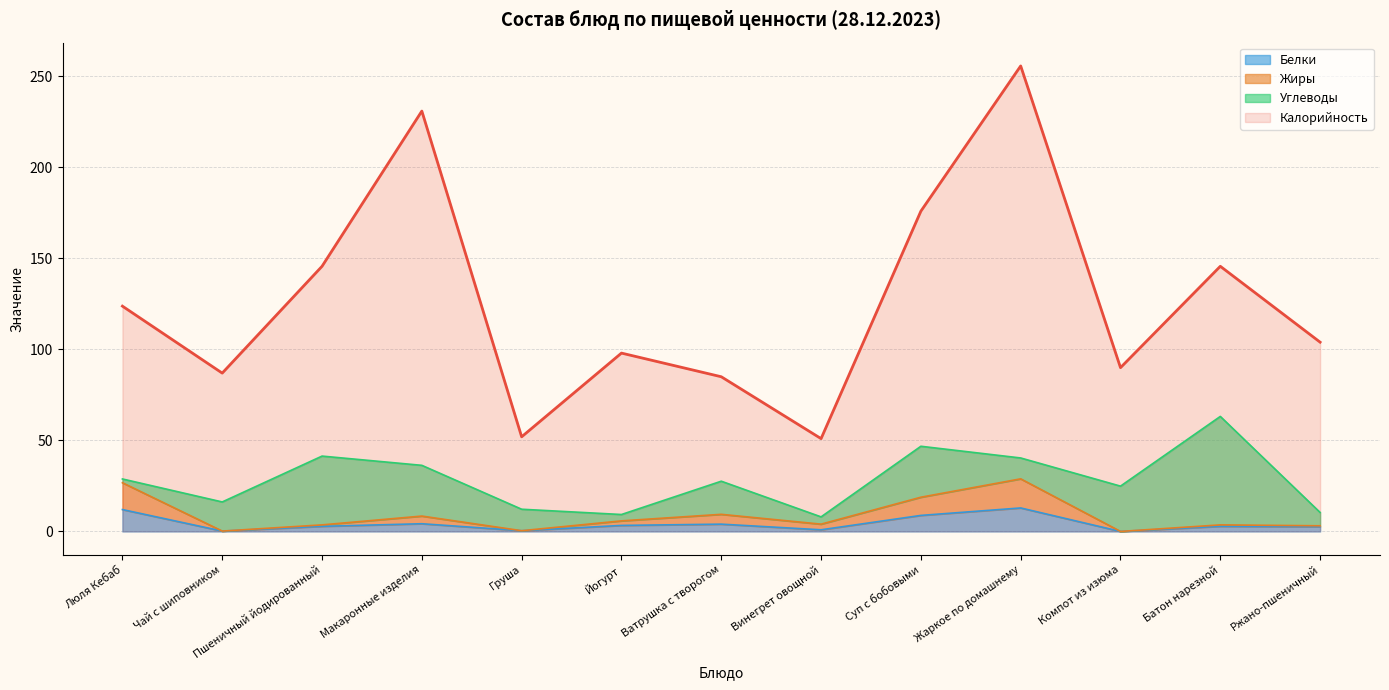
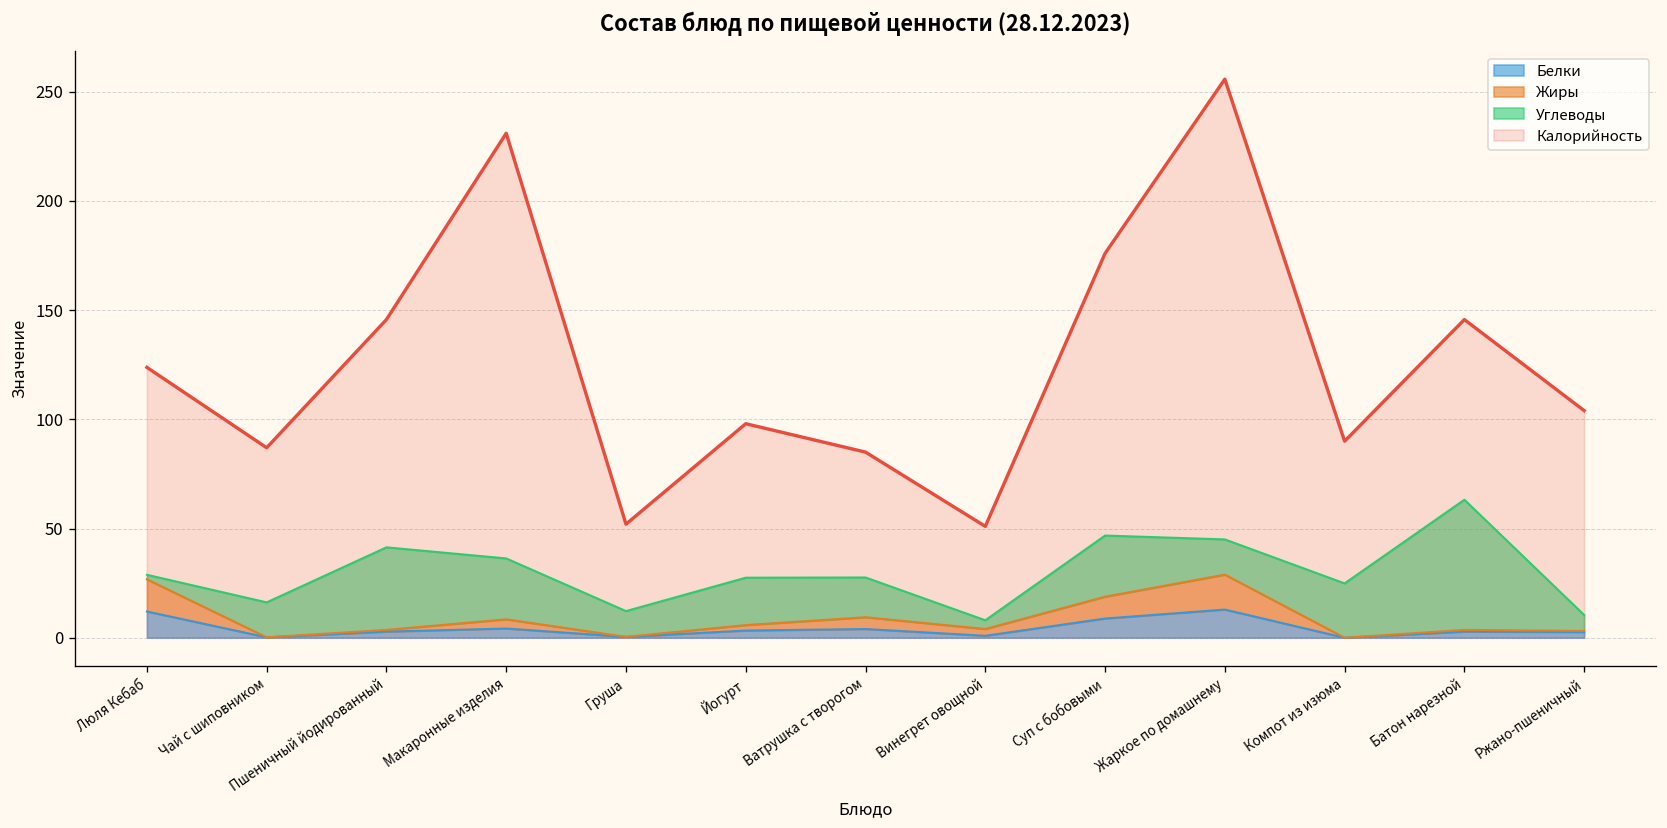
Углеводы, Йогурт: 4 -> 22
Углеводы, Жаркое по домашнему: 11 -> 16
